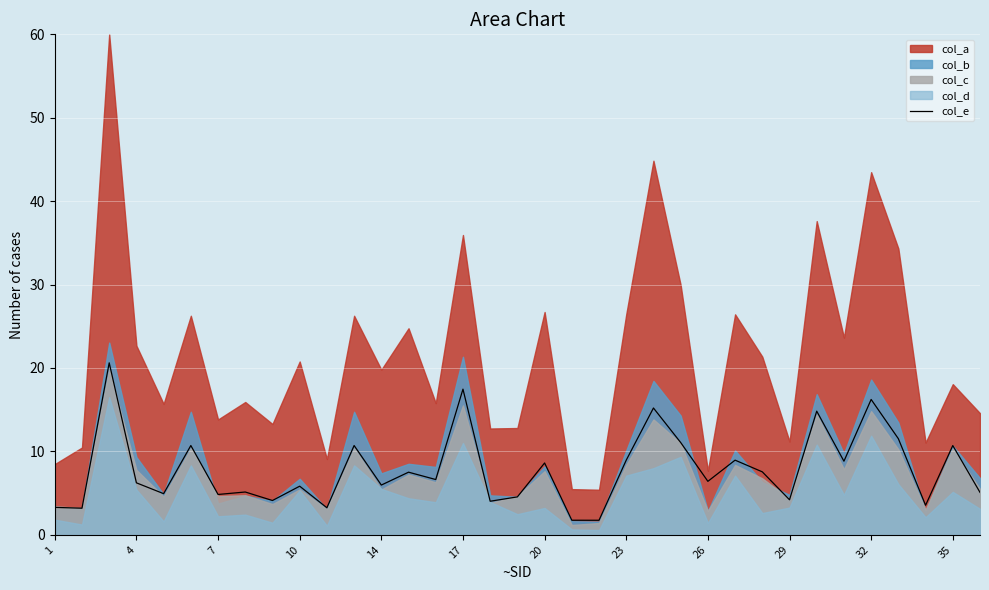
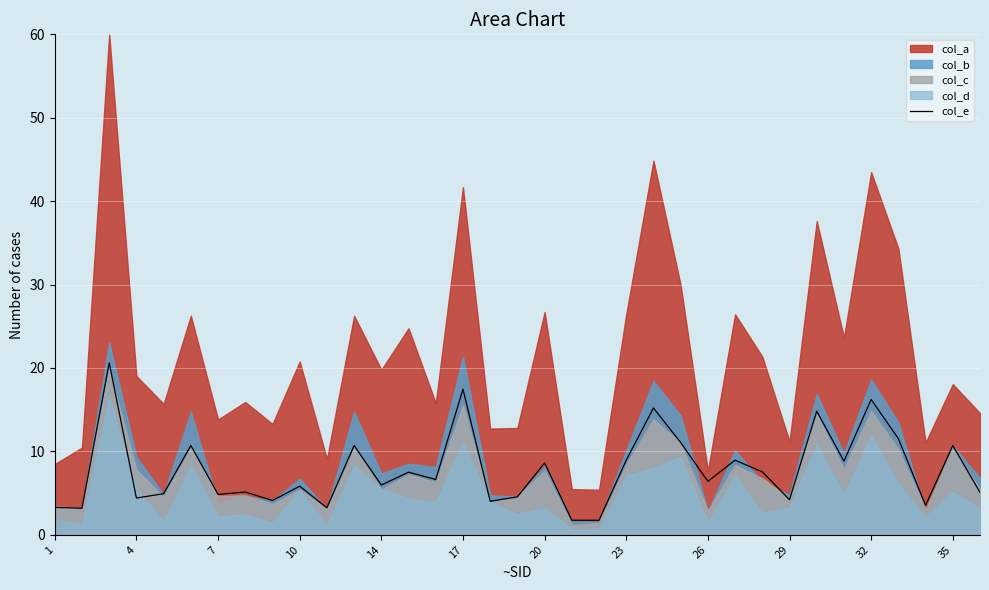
col_e, 4: 6 -> 4
col_a, 4: 23 -> 19
col_a, 17: 36 -> 42
